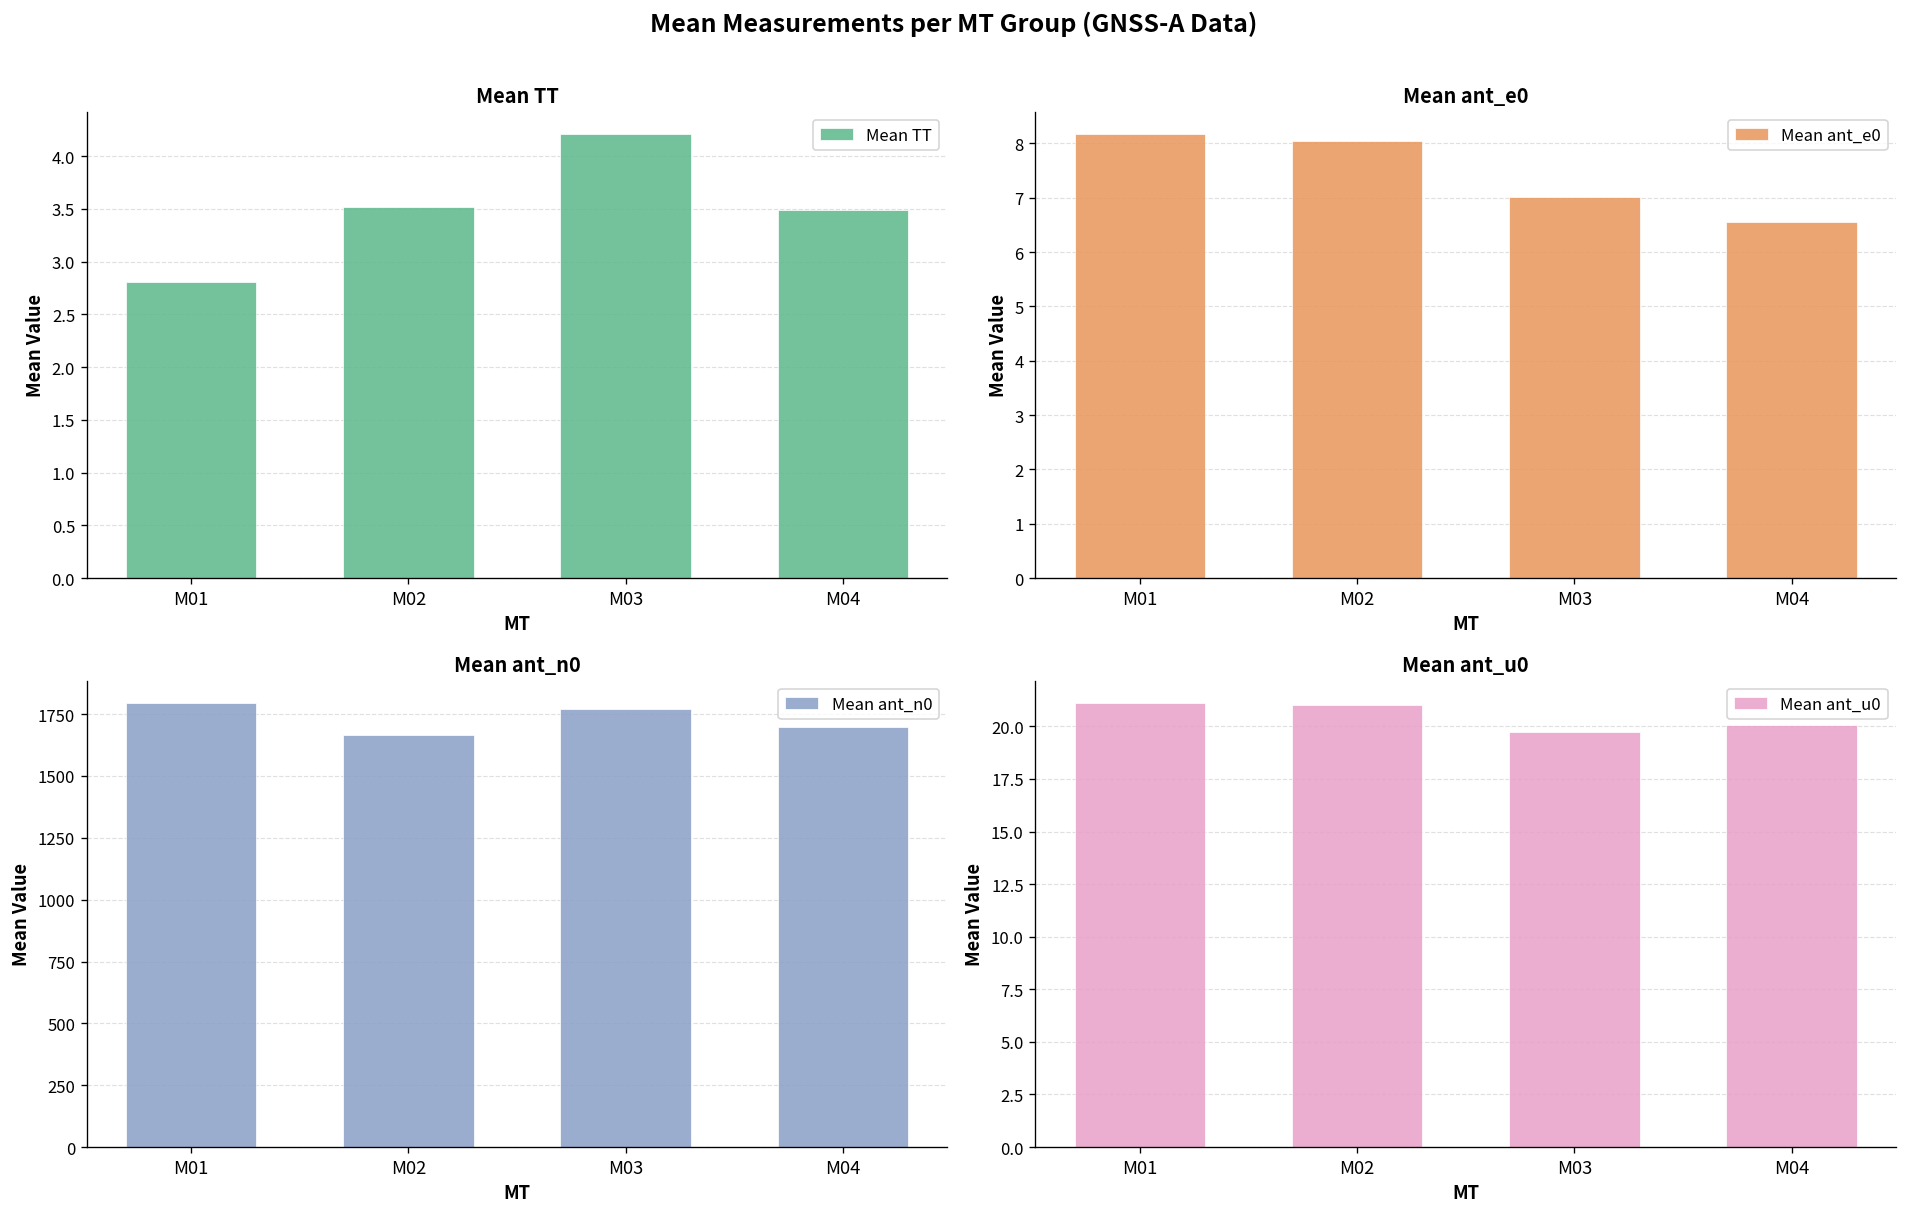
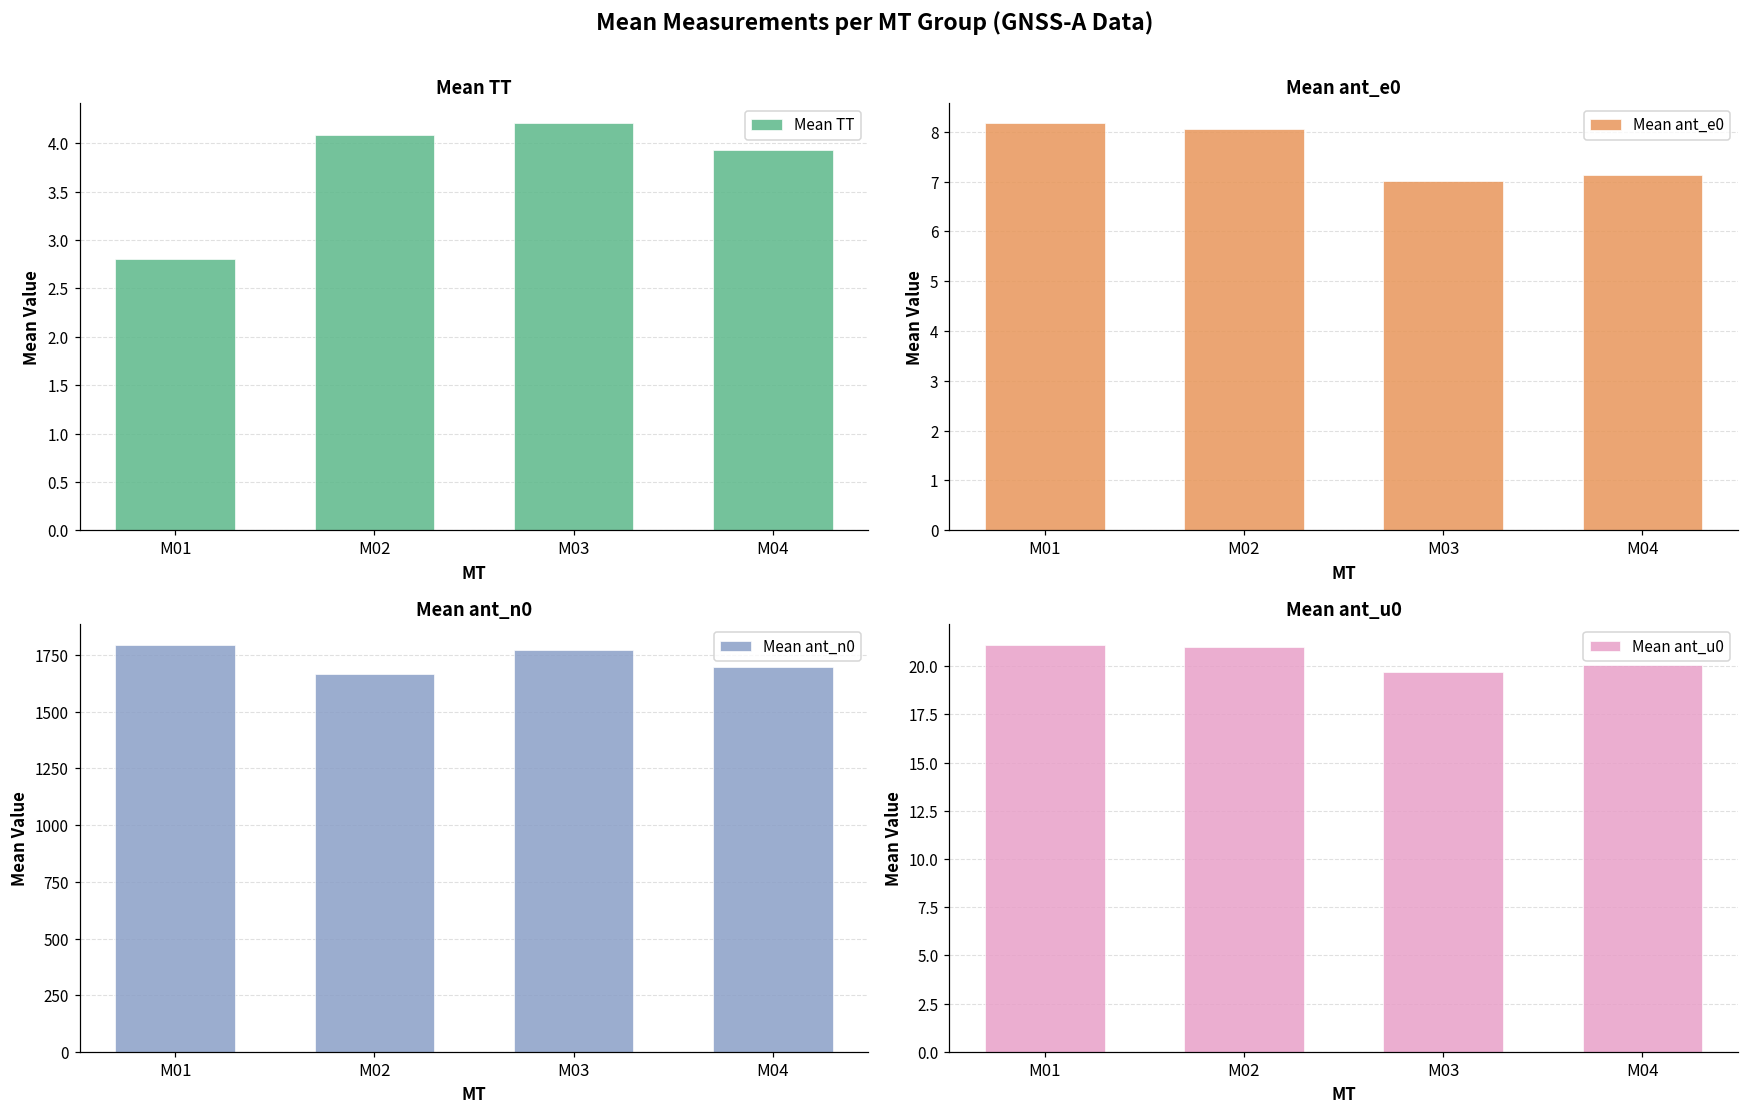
Mean TT, M02: 3.5 -> 4.1
Mean TT, M04: 3.5 -> 3.9
Mean ant_e0, M04: 6.6 -> 7.1
